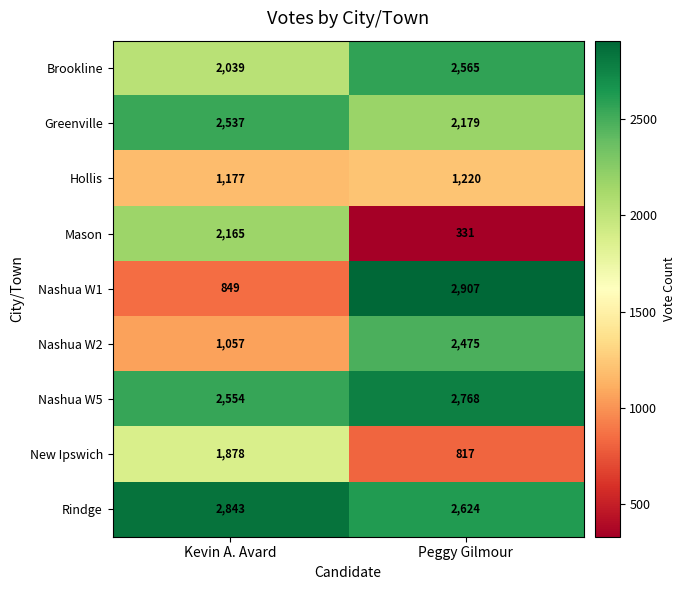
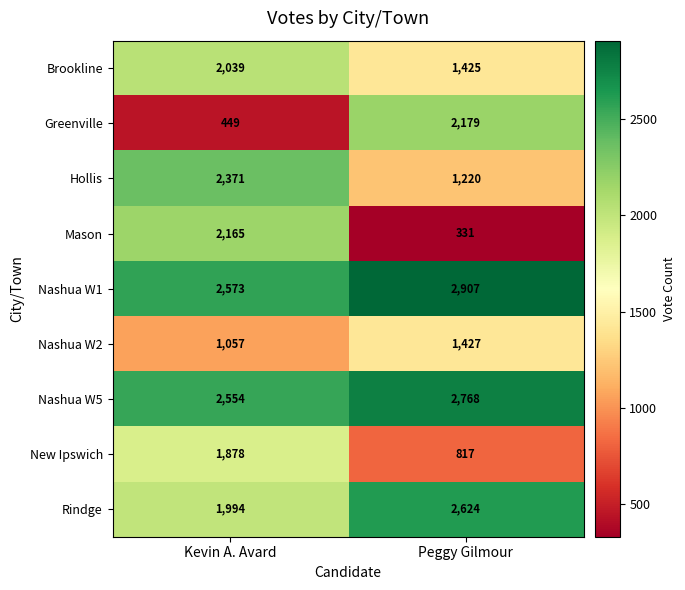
Brookline, Peggy Gilmour: 2,565 -> 1,425
Greenville, Kevin A. Avard: 2,537 -> 449
Hollis, Kevin A. Avard: 1,177 -> 2,371
Nashua W1, Kevin A. Avard: 849 -> 2,573
Nashua W2, Peggy Gilmour: 2,475 -> 1,427
Rindge, Kevin A. Avard: 2,843 -> 1,994
